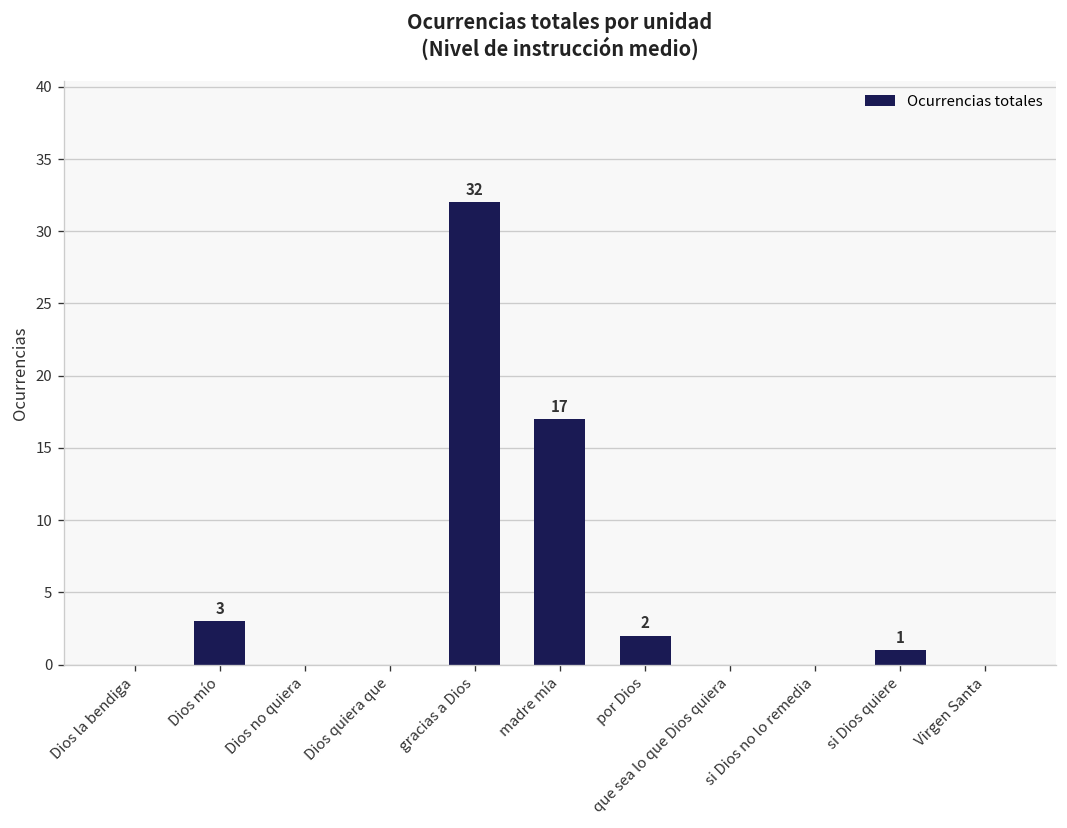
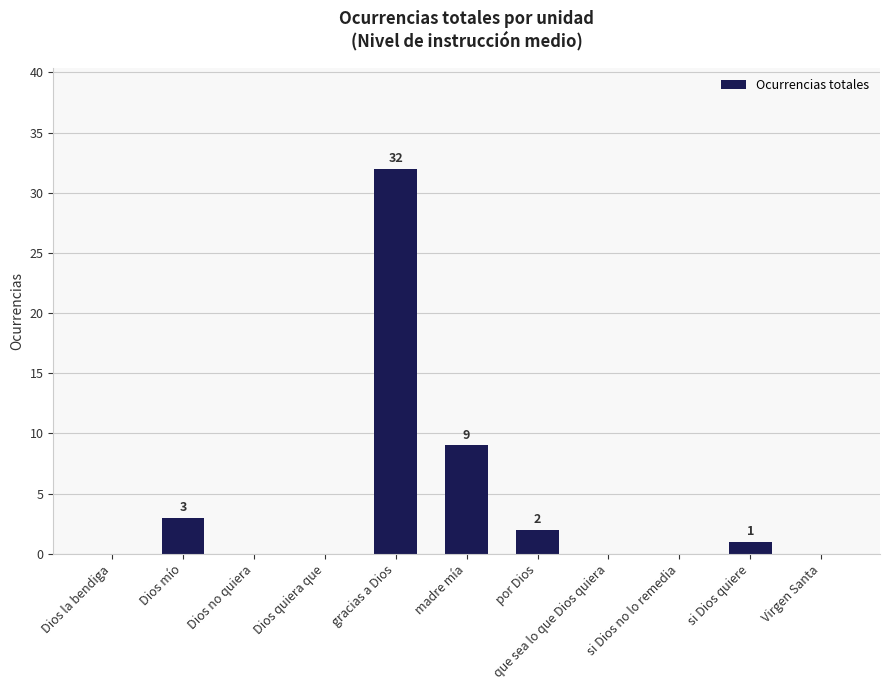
madre mía: 17 -> 9
